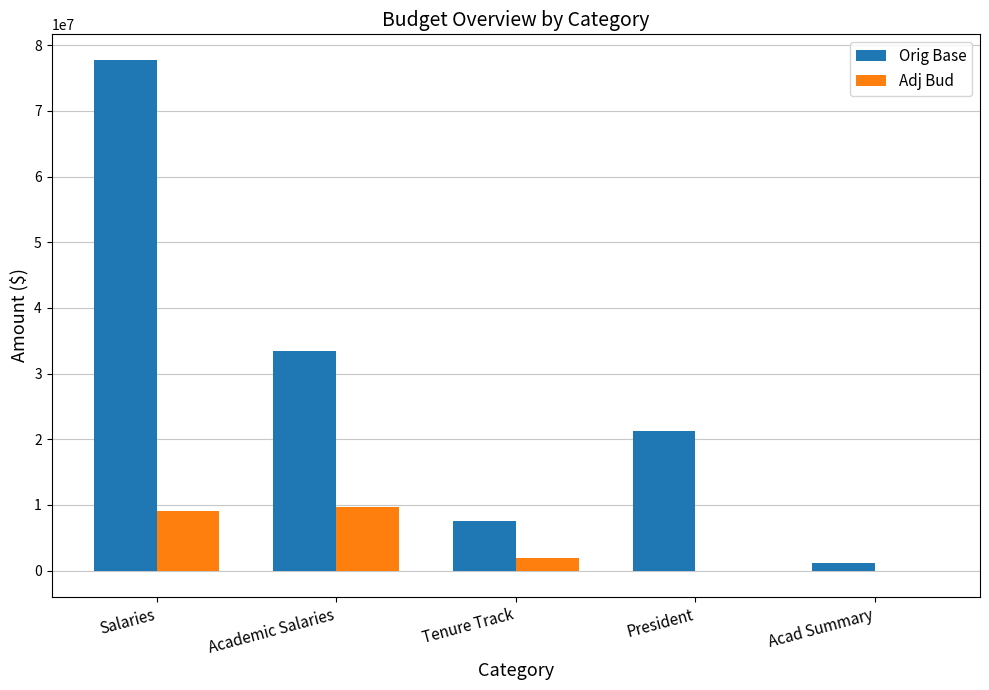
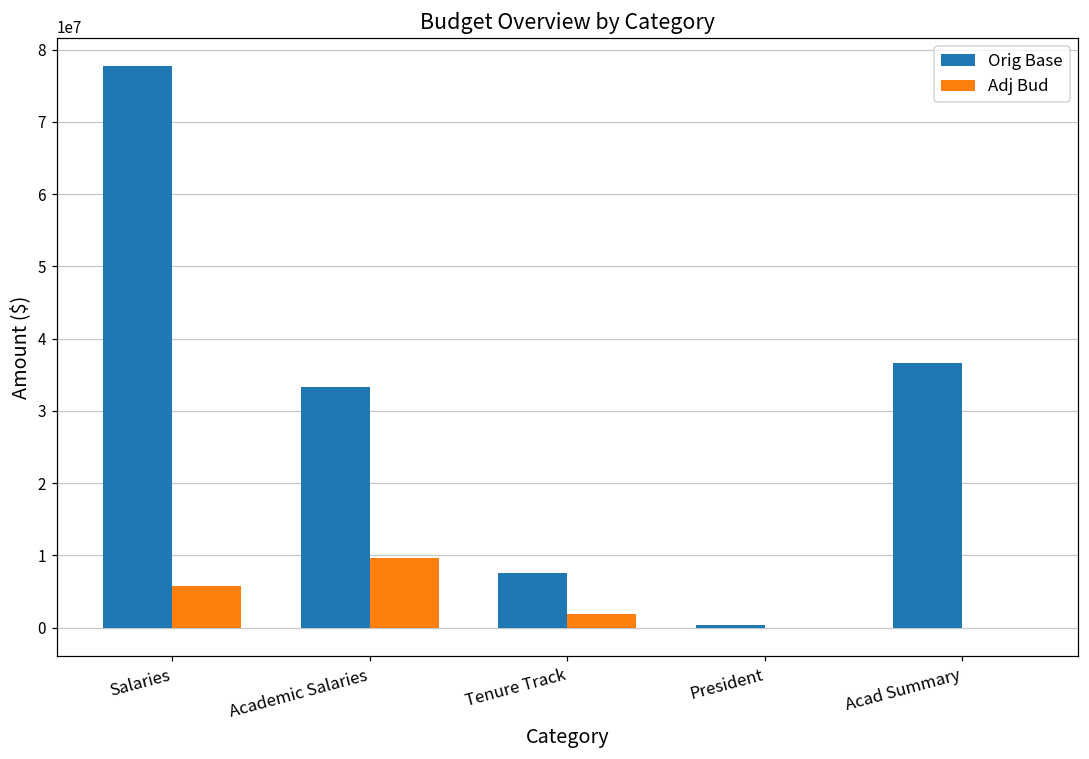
Adj Bud, Salaries: 9000000 -> 6000000
Orig Base, President: 21000000 -> 0
Orig Base, Acad Summary: 1000000 -> 37000000
